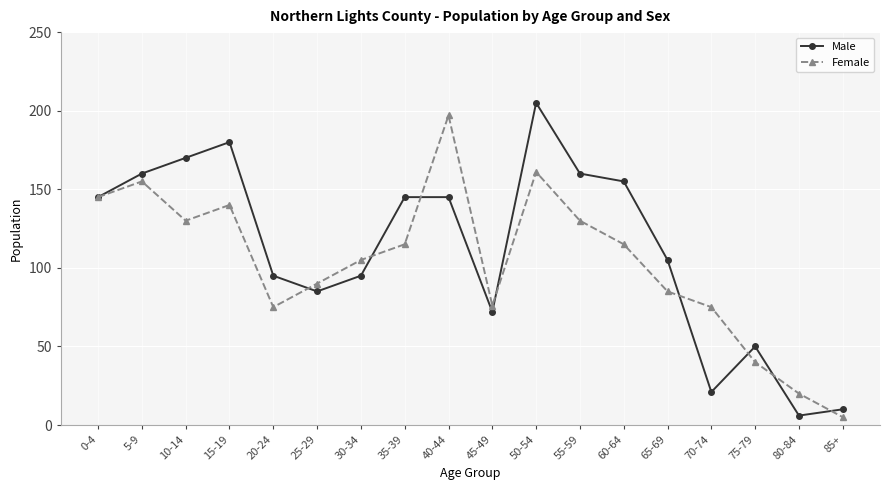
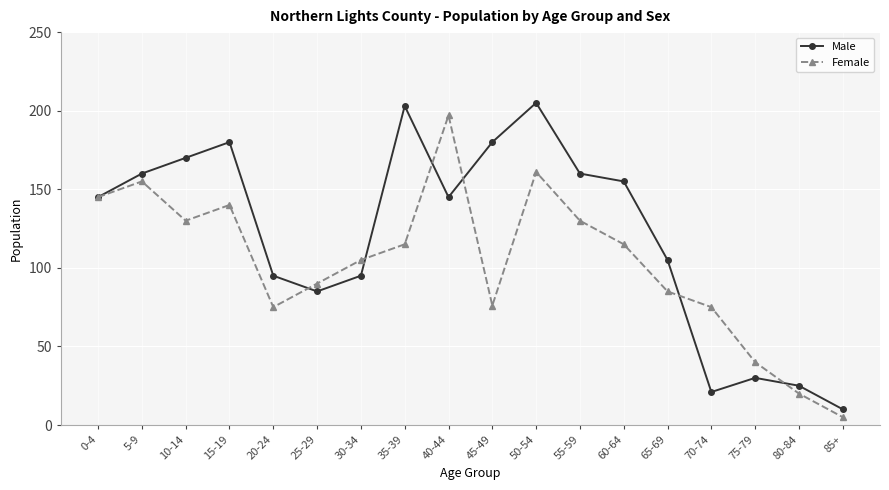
Male, 35-39: 145 -> 203
Male, 45-49: 72 -> 180
Male, 75-79: 50 -> 30
Male, 80-84: 6 -> 25
